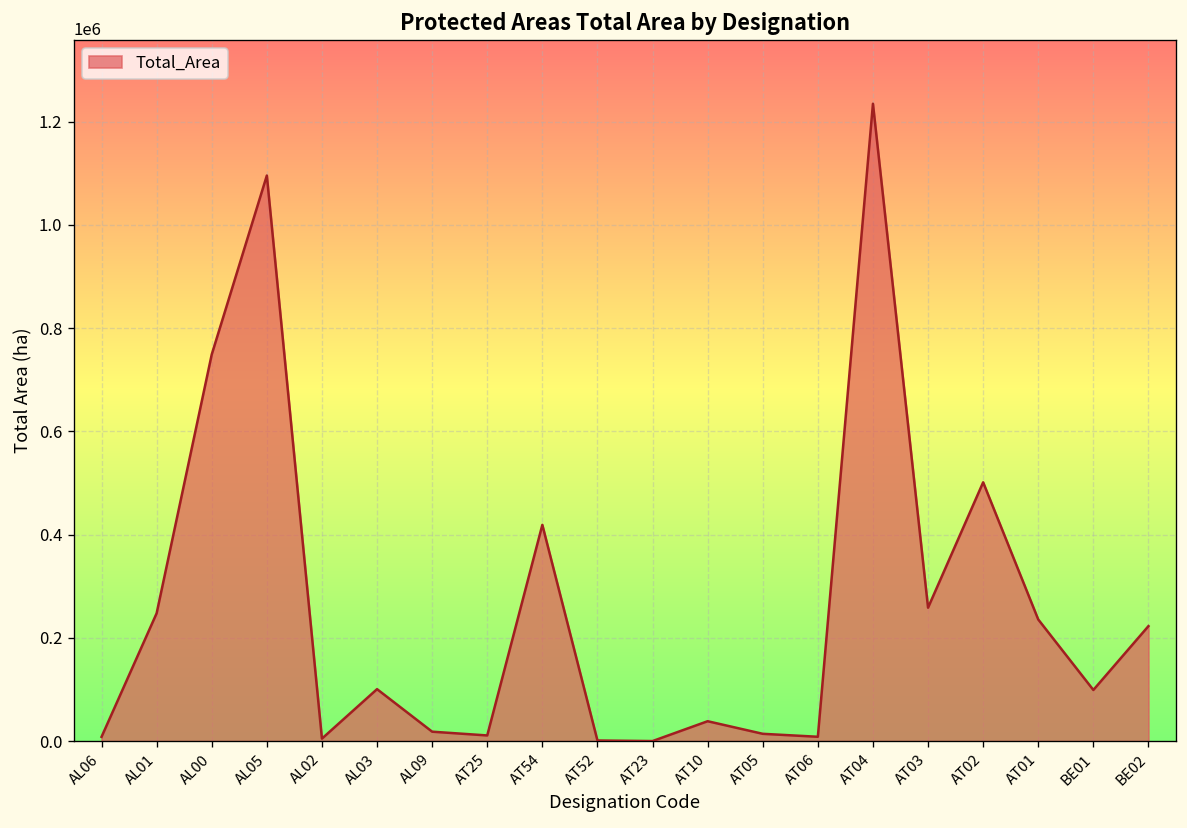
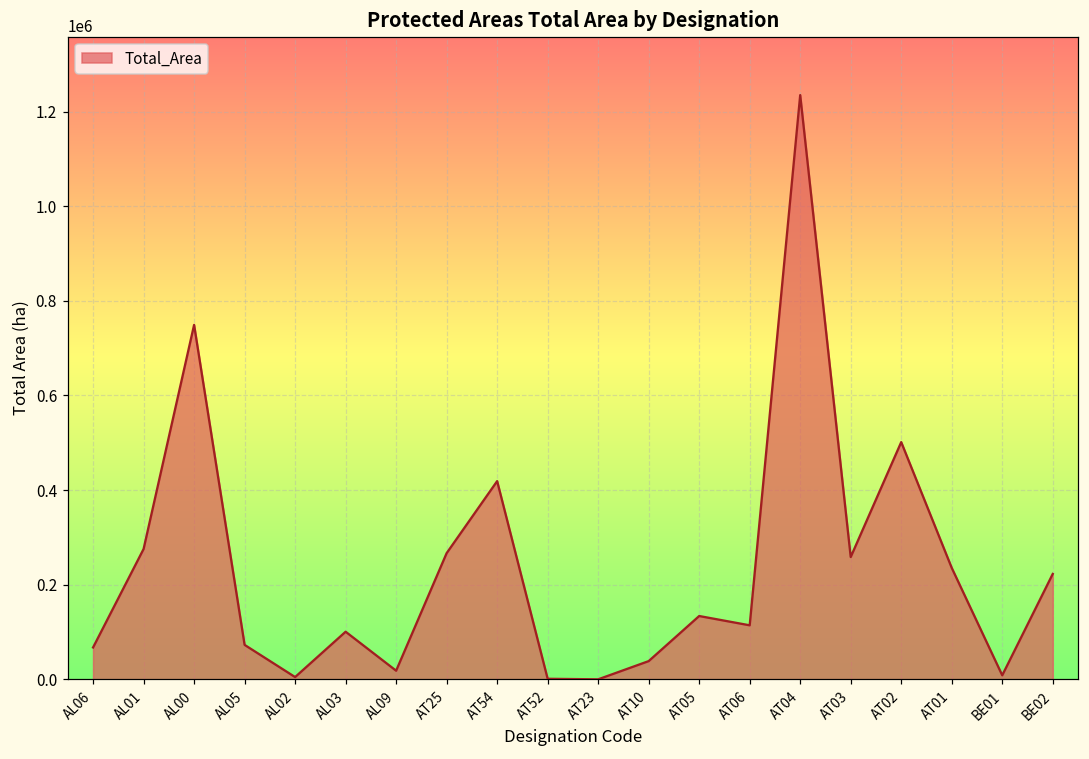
AL06: 10000 -> 70000
AL01: 250000 -> 280000
AL05: 1100000 -> 70000
AT25: 10000 -> 270000
AT05: 10000 -> 130000
AT06: 10000 -> 110000
BE01: 100000 -> 10000
